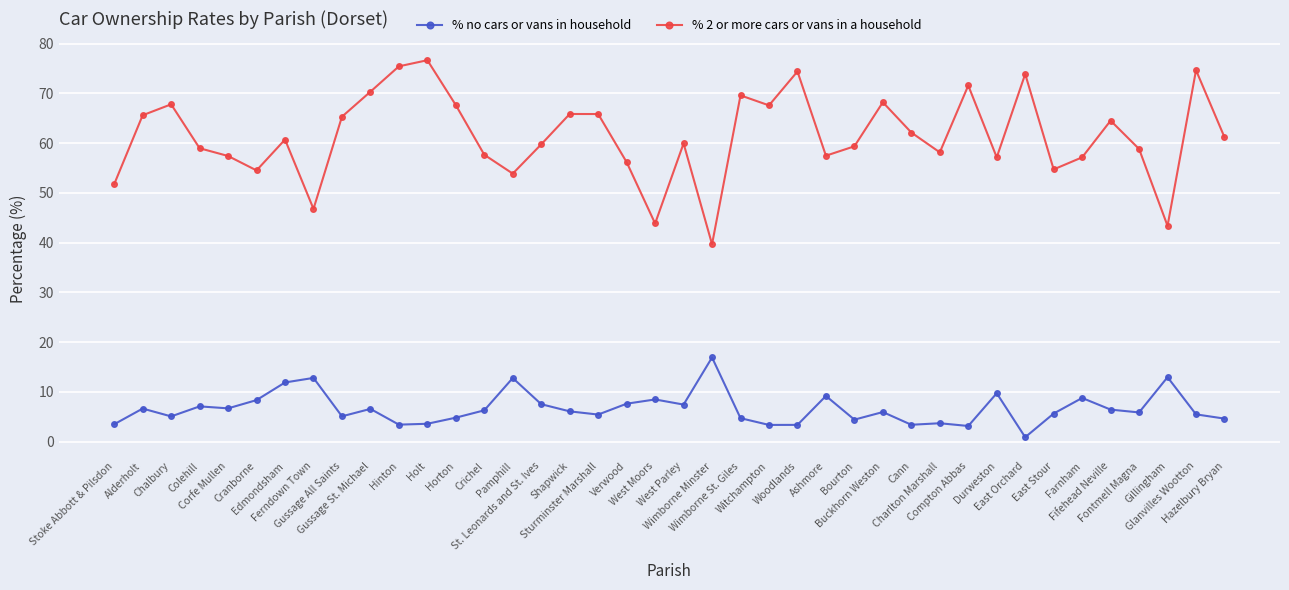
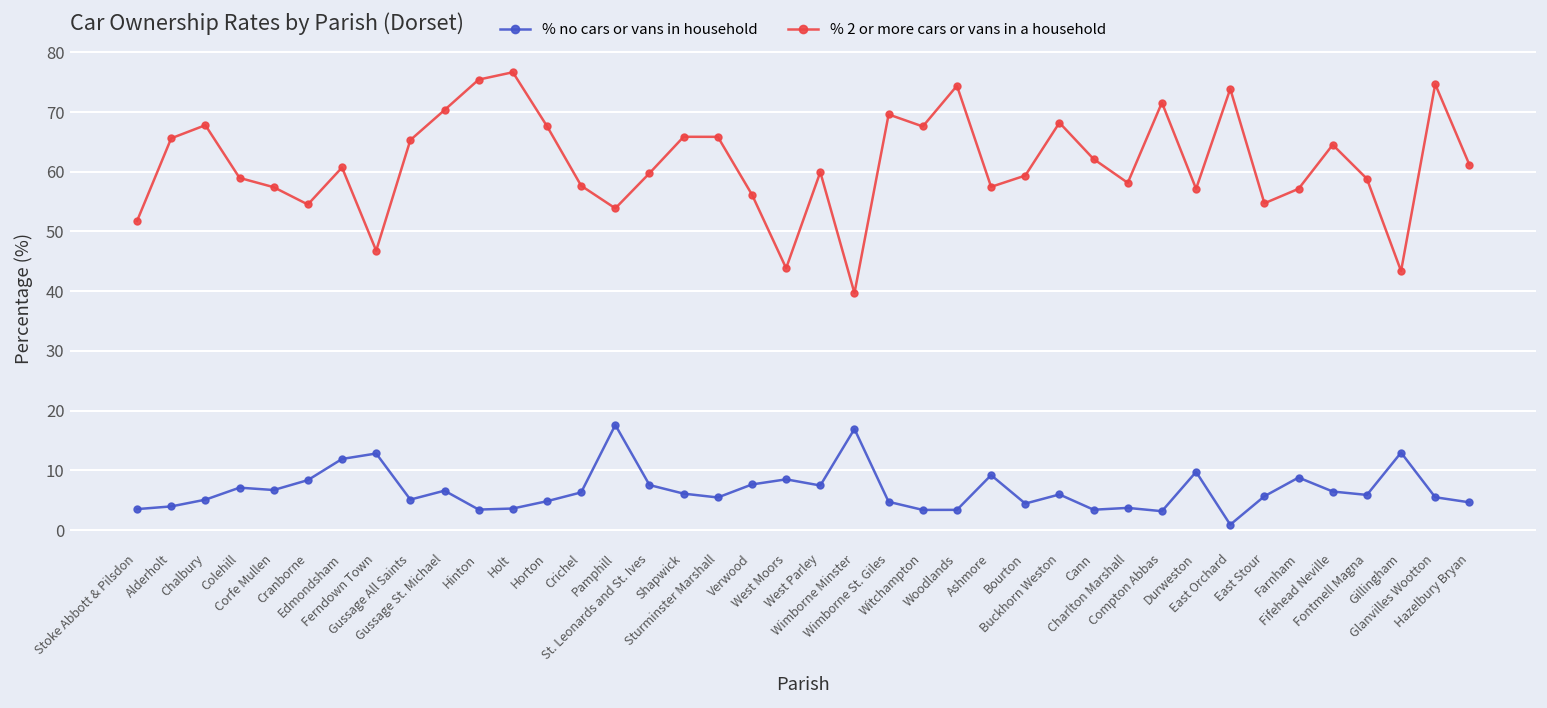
% no cars or vans in household, Alderholt: 7 -> 4
% no cars or vans in household, Pamphill: 13 -> 18
